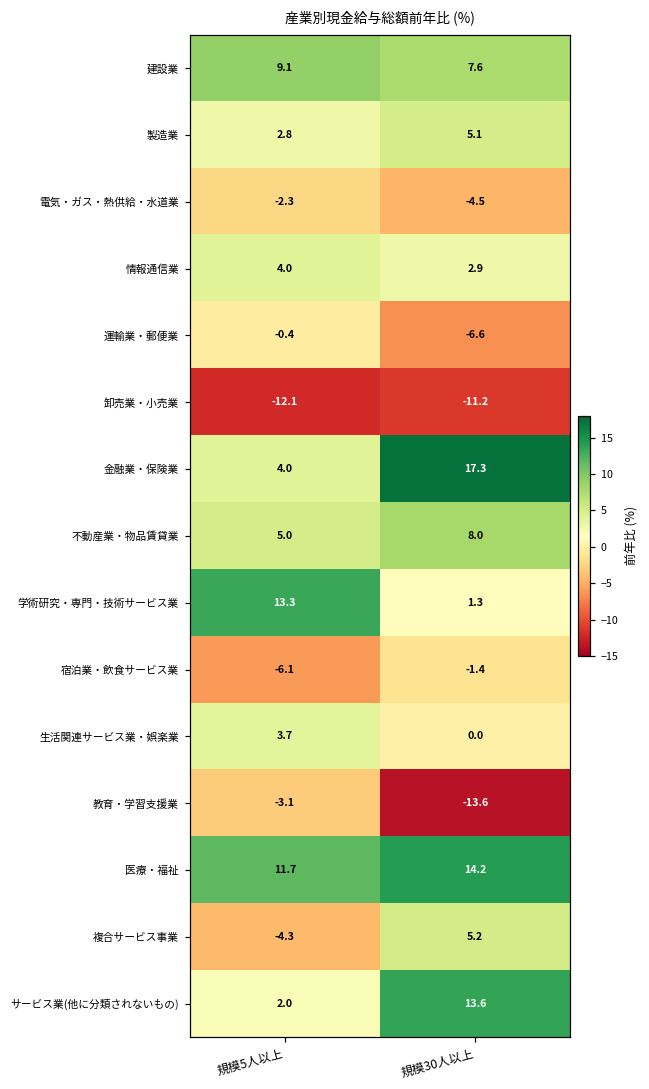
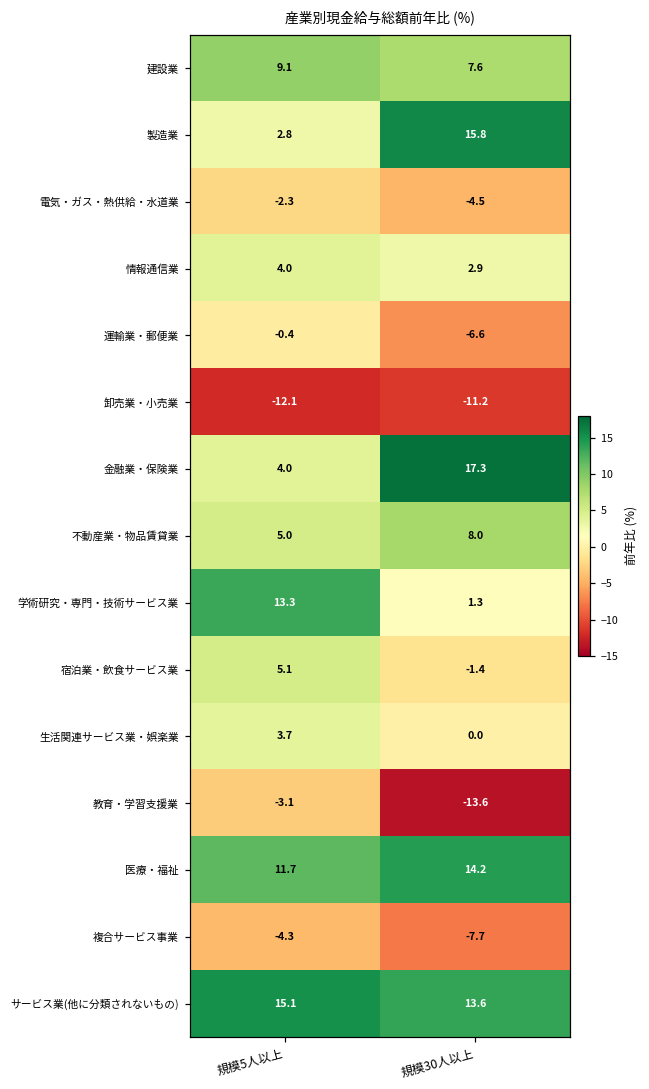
製造業, 規模30人以上: 5.1 -> 15.8
宿泊業・飲食サービス業, 規模5人以上: -6.1 -> 5.1
複合サービス事業, 規模30人以上: 5.2 -> -7.7
サービス業(他に分類されないもの), 規模5人以上: 2.0 -> 15.1
